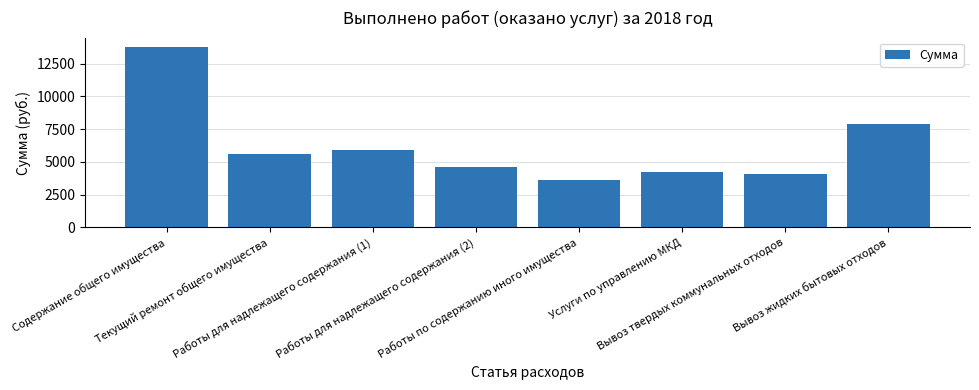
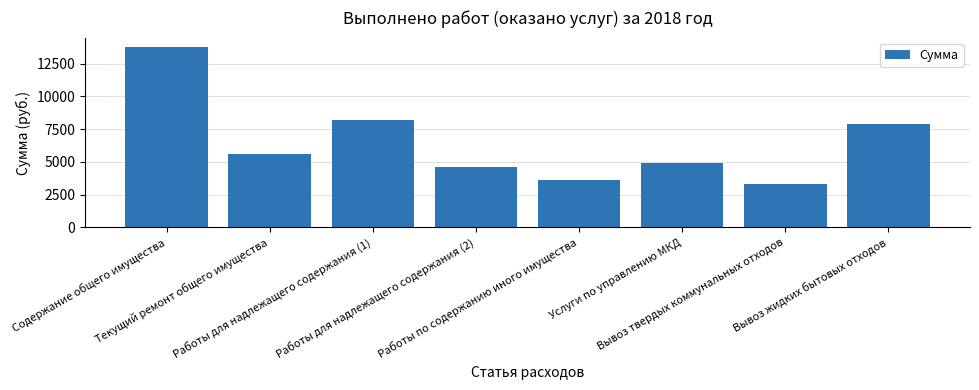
Работы для надлежащего содержания (1): 5900 -> 8200
Услуги по управлению МКД: 4200 -> 4900
Вывоз твердых коммунальных отходов: 4100 -> 3300
